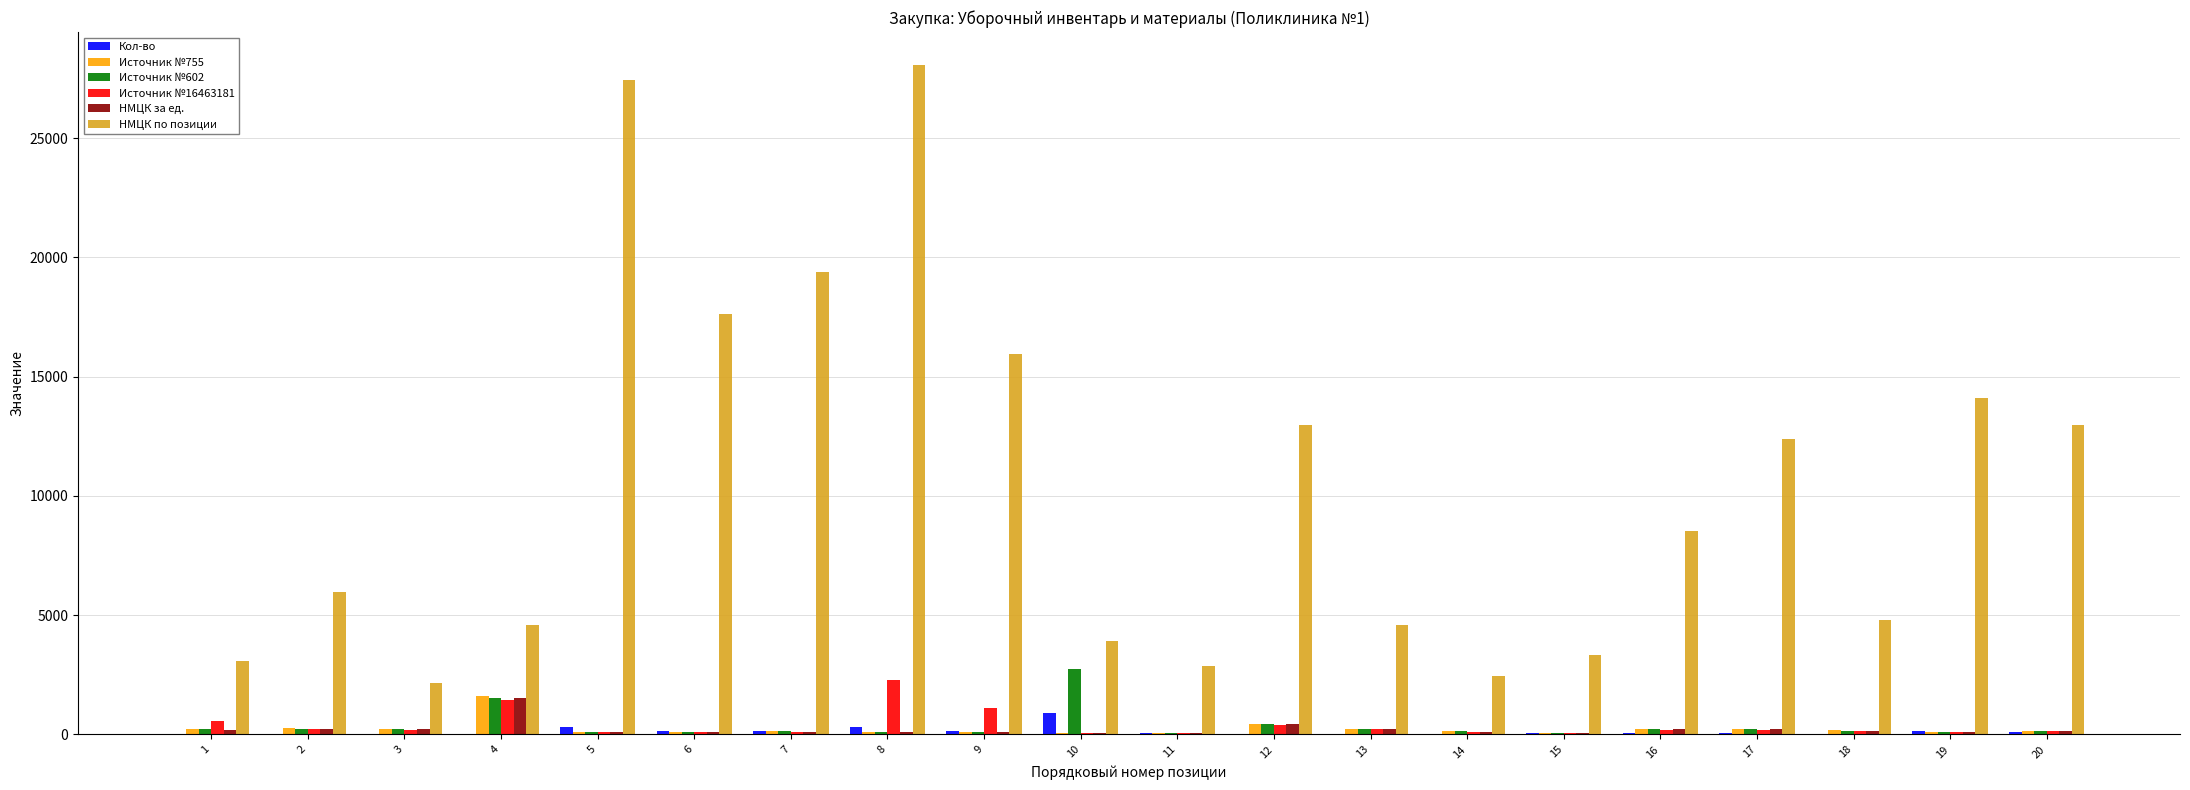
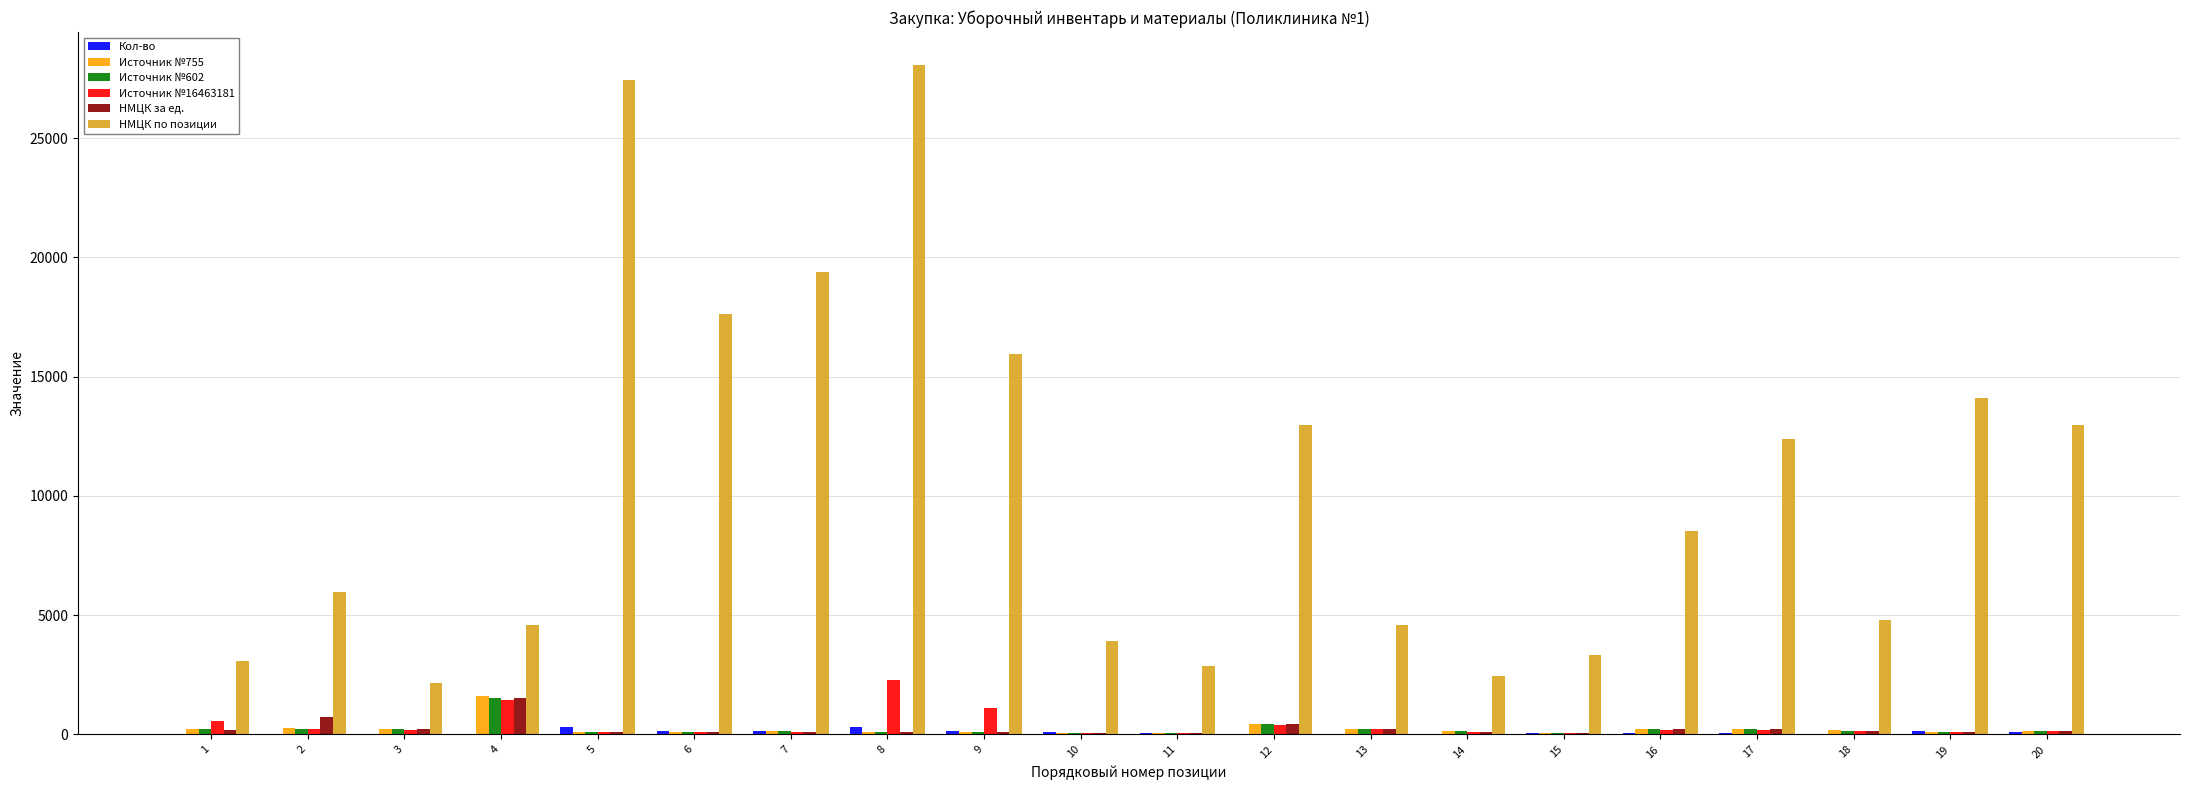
НМЦК за ед., 2: 200 -> 700
Кол-во, 10: 900 -> 100
Источник №602, 10: 2700 -> 0
